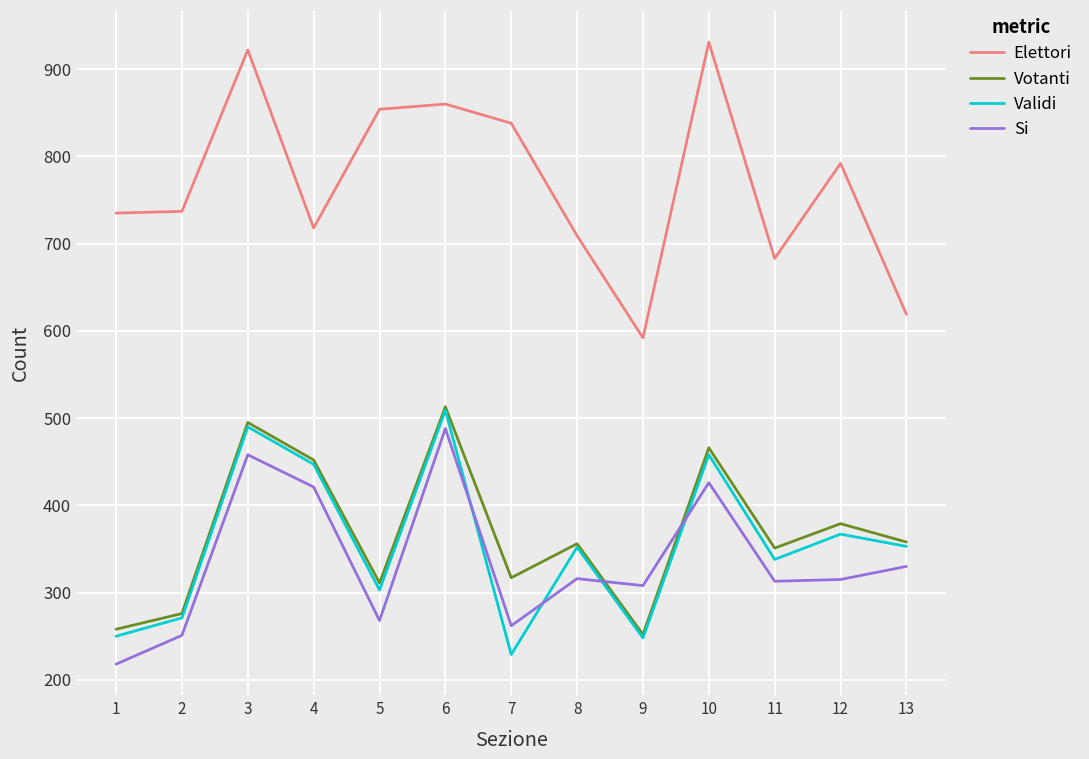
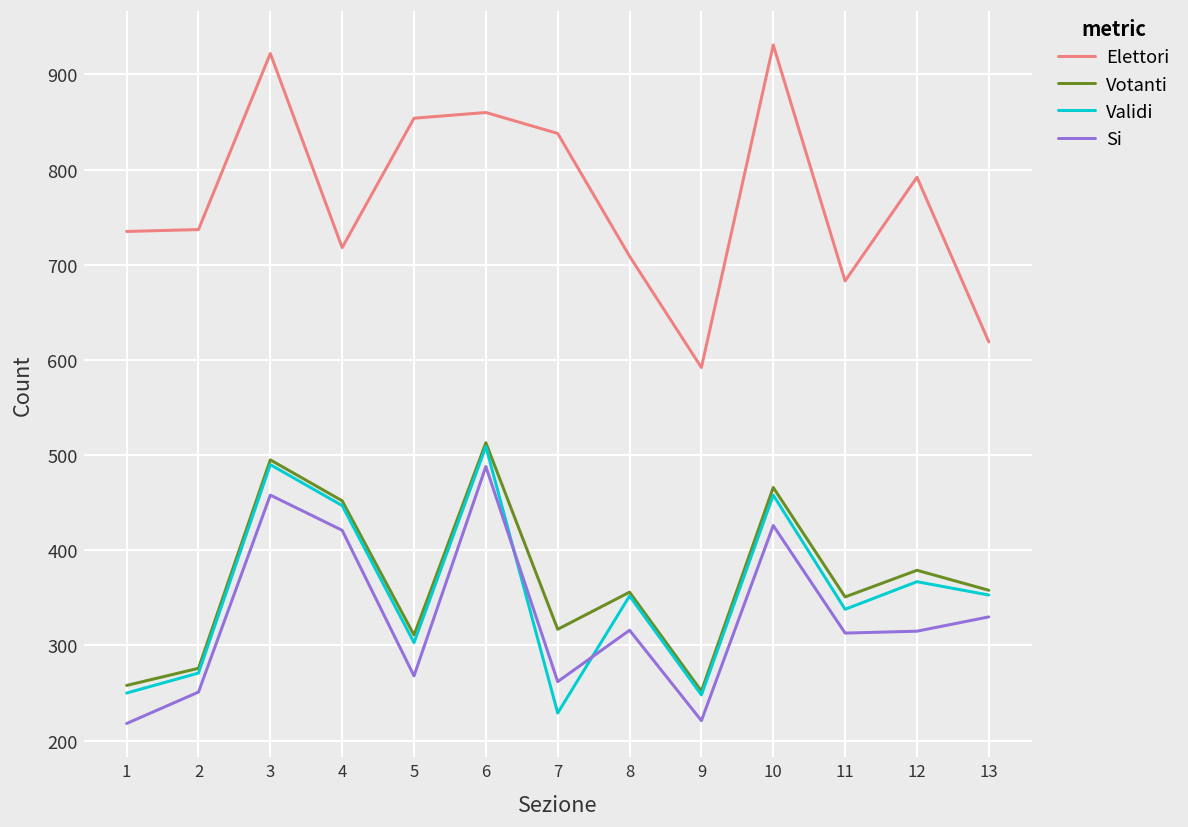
Si, 9: 310 -> 220
